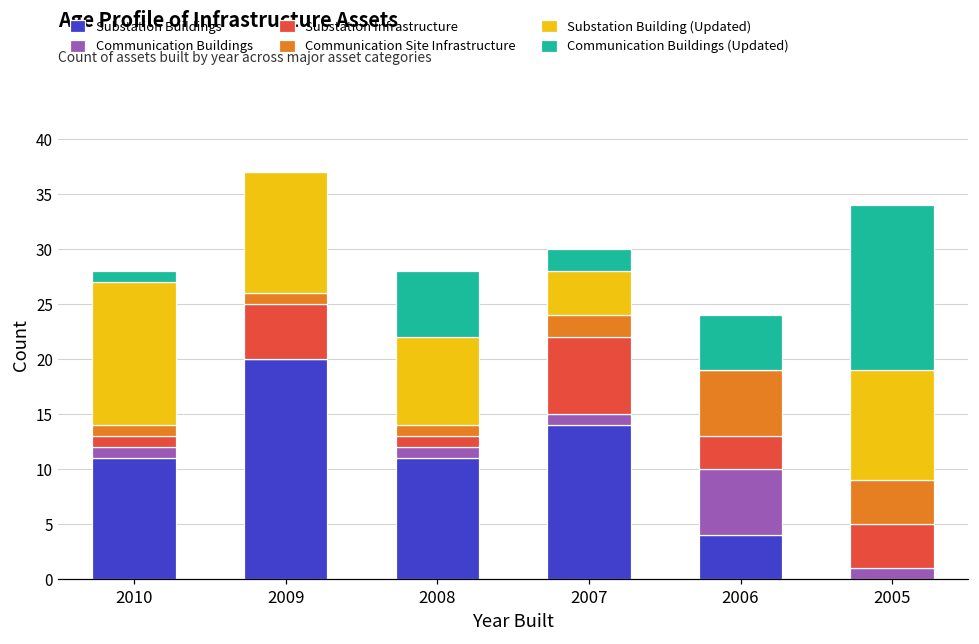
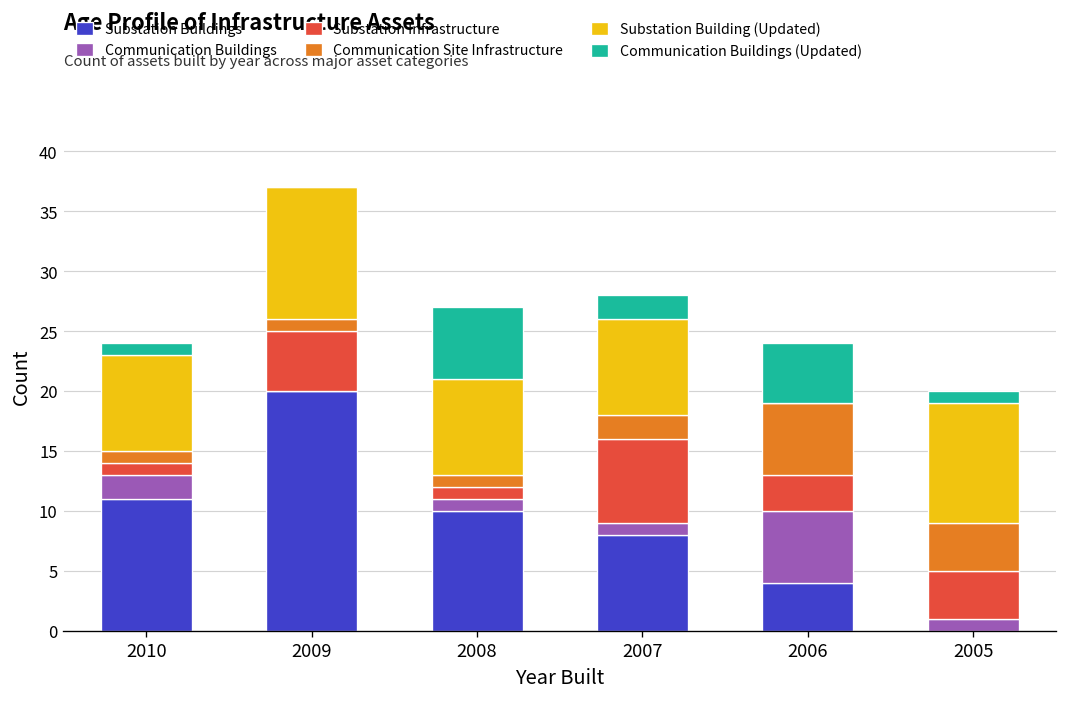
Communication Buildings, 2010: 1 -> 2
Substation Building (Updated), 2010: 13 -> 8
Substation Buildings, 2008: 11 -> 10
Substation Buildings, 2007: 14 -> 8
Substation Building (Updated), 2007: 4 -> 8
Communication Buildings (Updated), 2005: 15 -> 1
